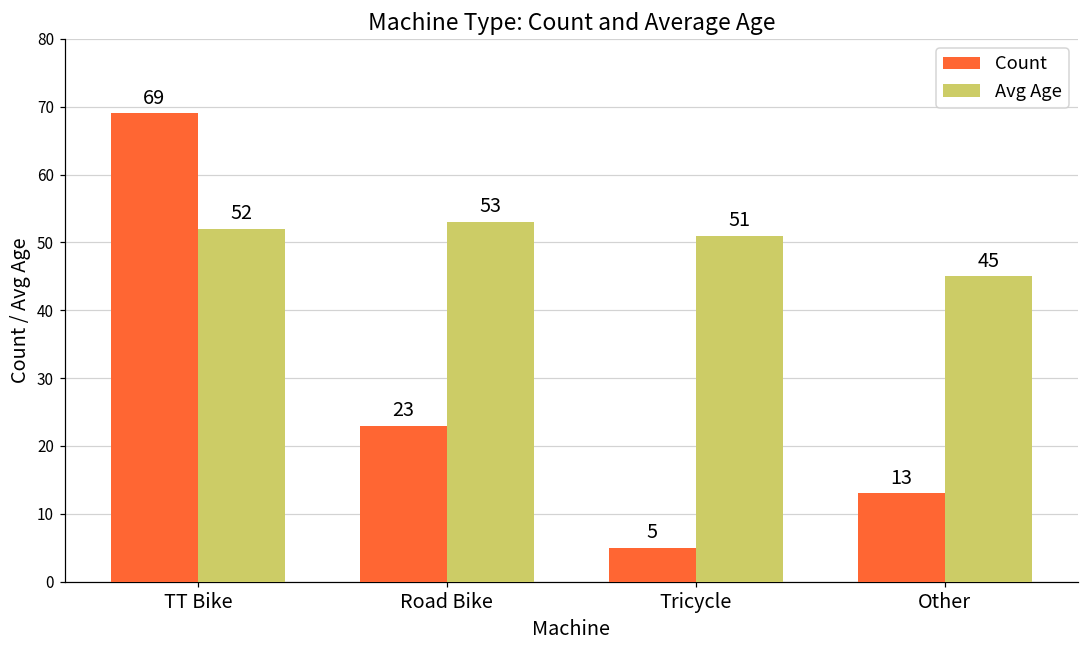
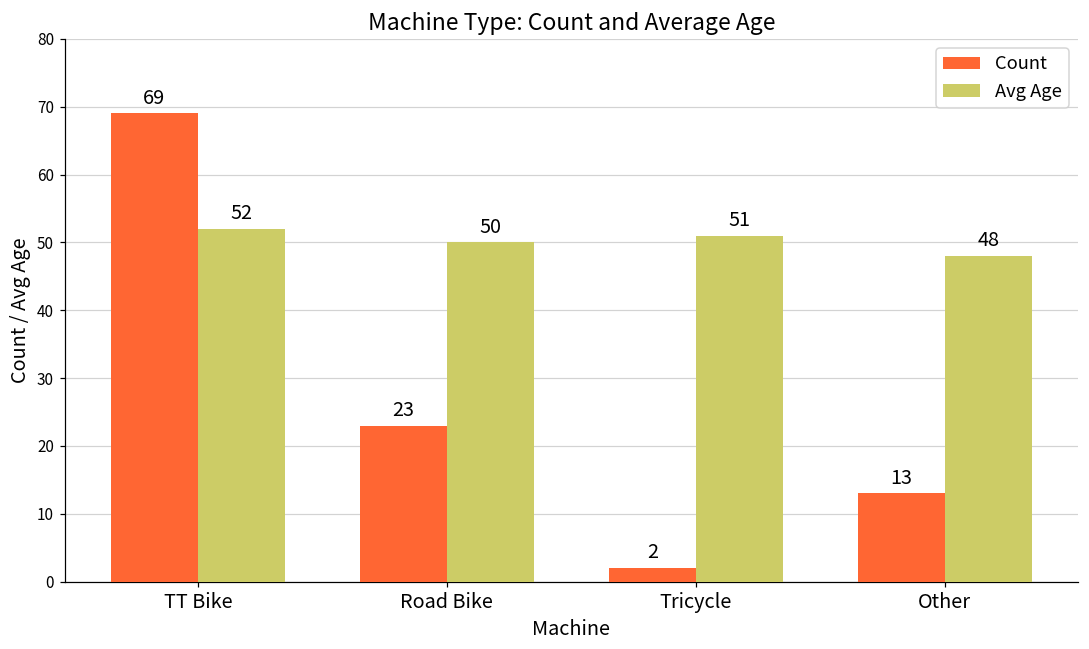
Avg Age, Road Bike: 53 -> 50
Count, Tricycle: 5 -> 2
Avg Age, Other: 45 -> 48
